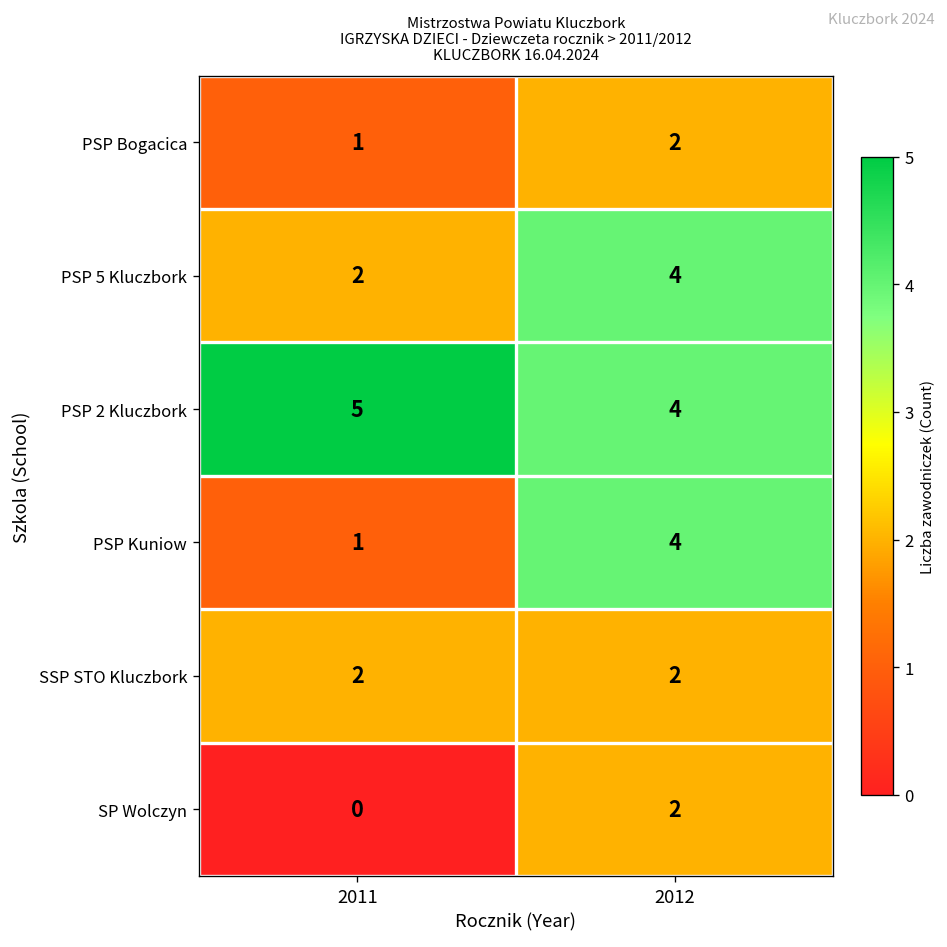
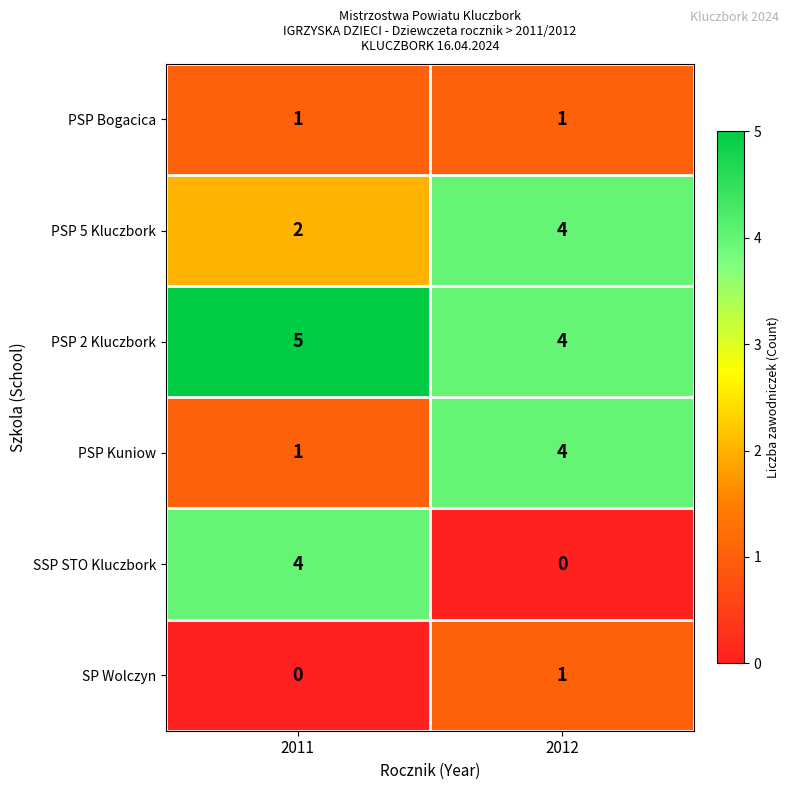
PSP Bogacica, 2012: 2 -> 1
SSP STO Kluczbork, 2011: 2 -> 4
SSP STO Kluczbork, 2012: 2 -> 0
SP Wolczyn, 2012: 2 -> 1
